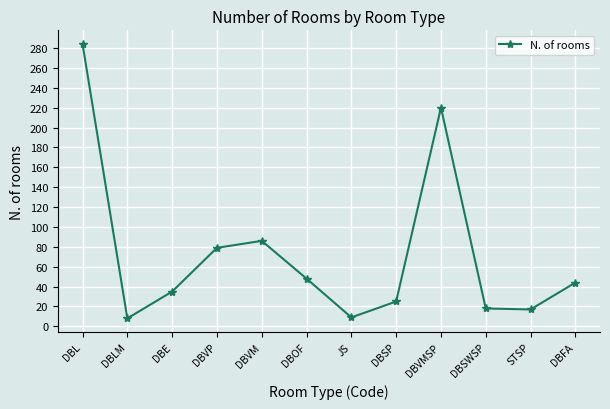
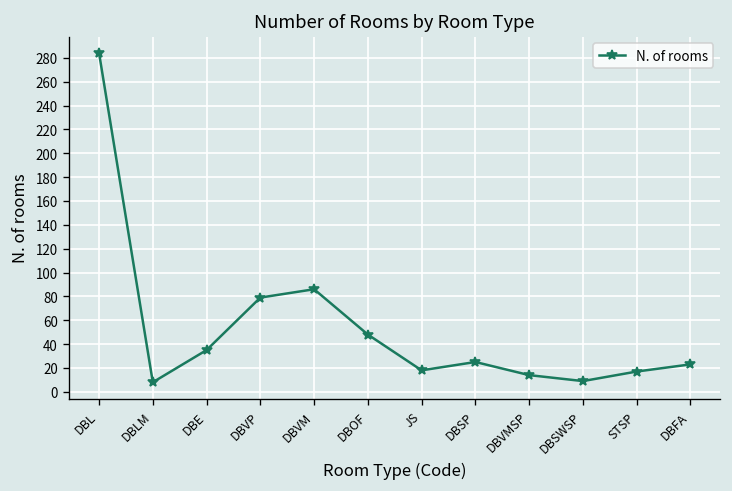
JS: 10 -> 20
DBVMSP: 220 -> 10
DBSWSP: 20 -> 10
DBFA: 40 -> 20
